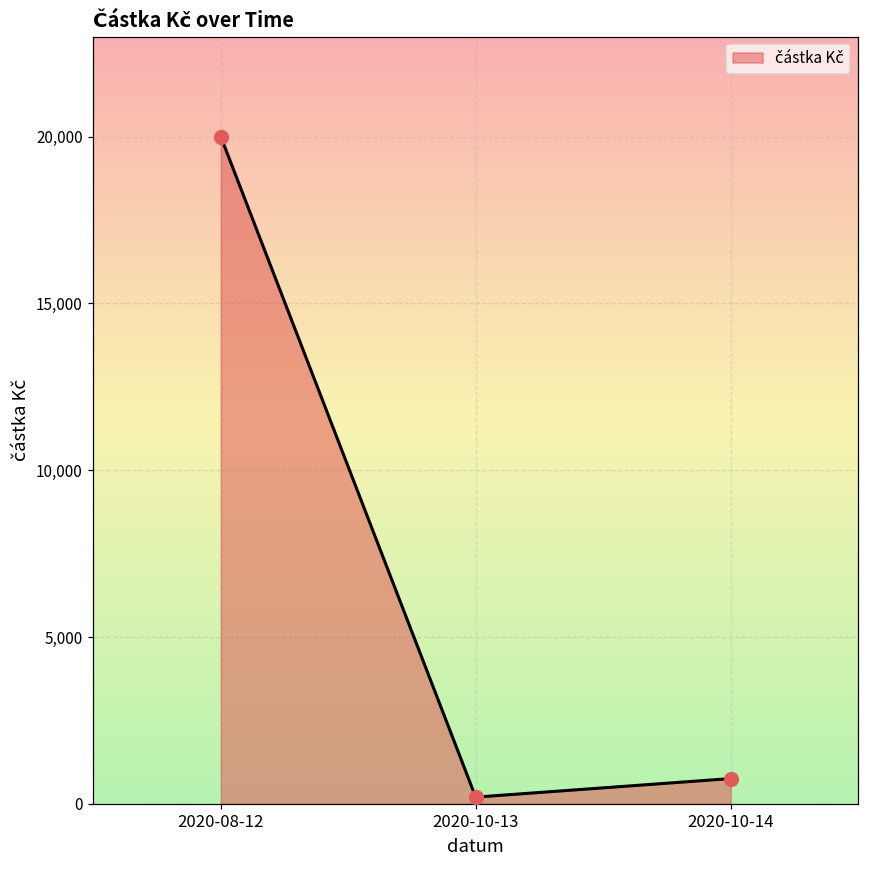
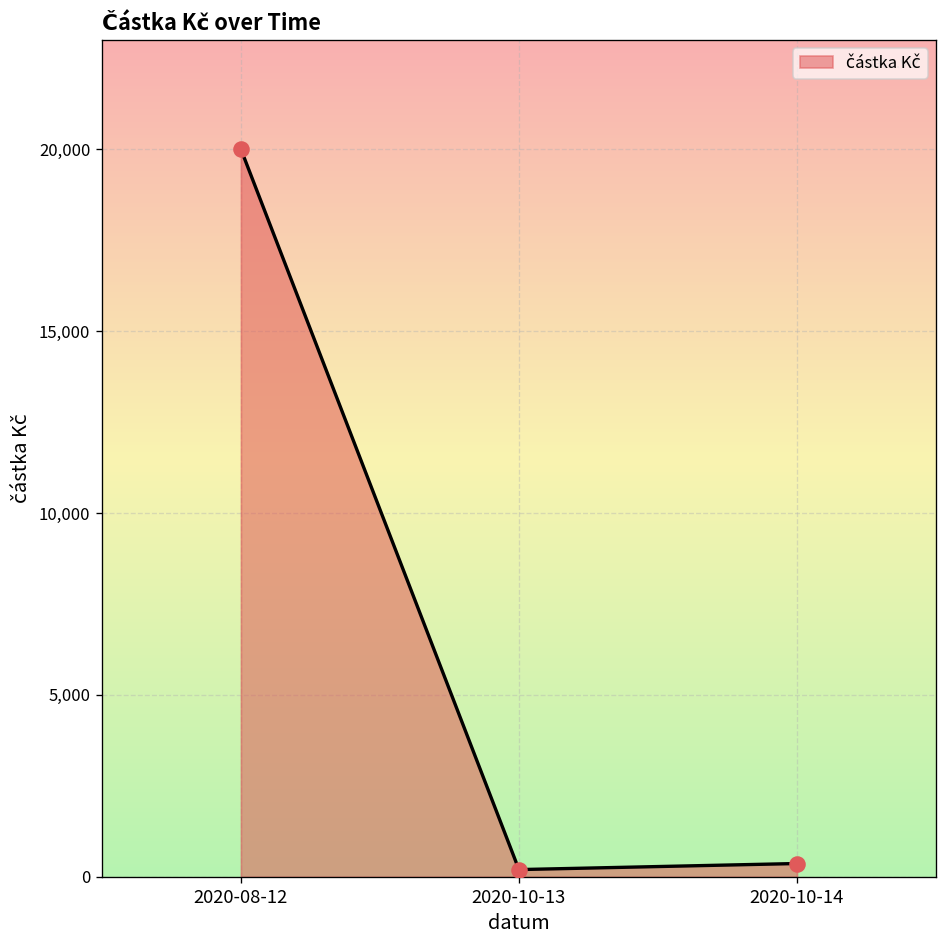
2020-10-14: 800 -> 400
